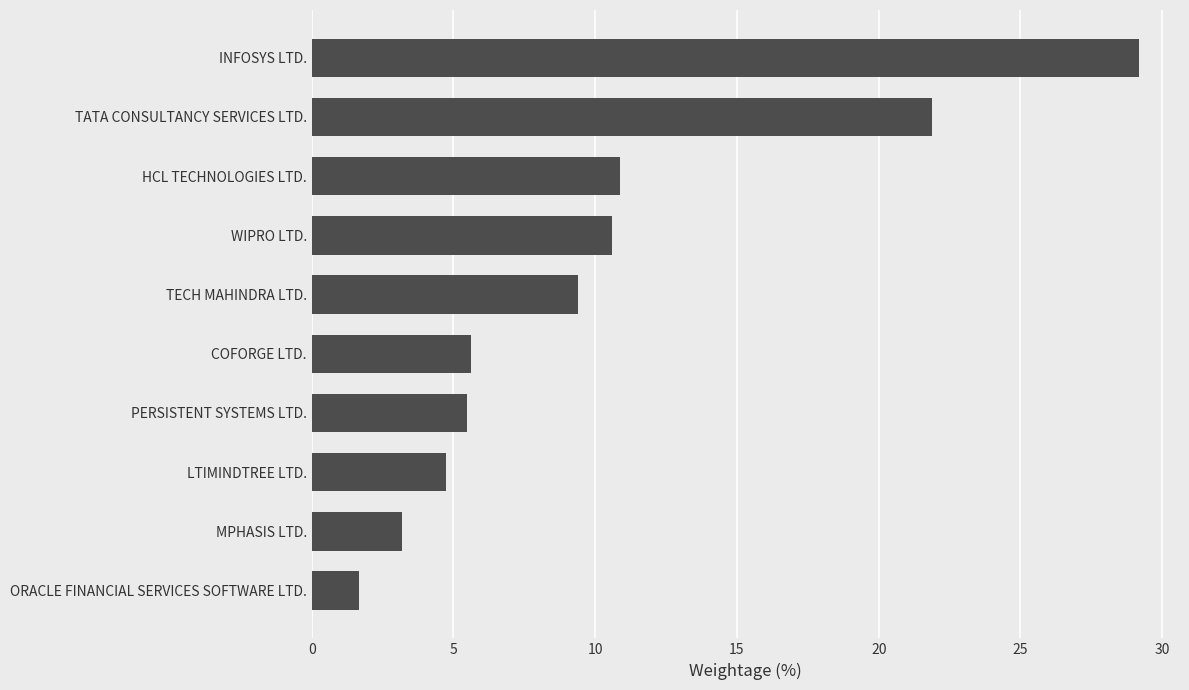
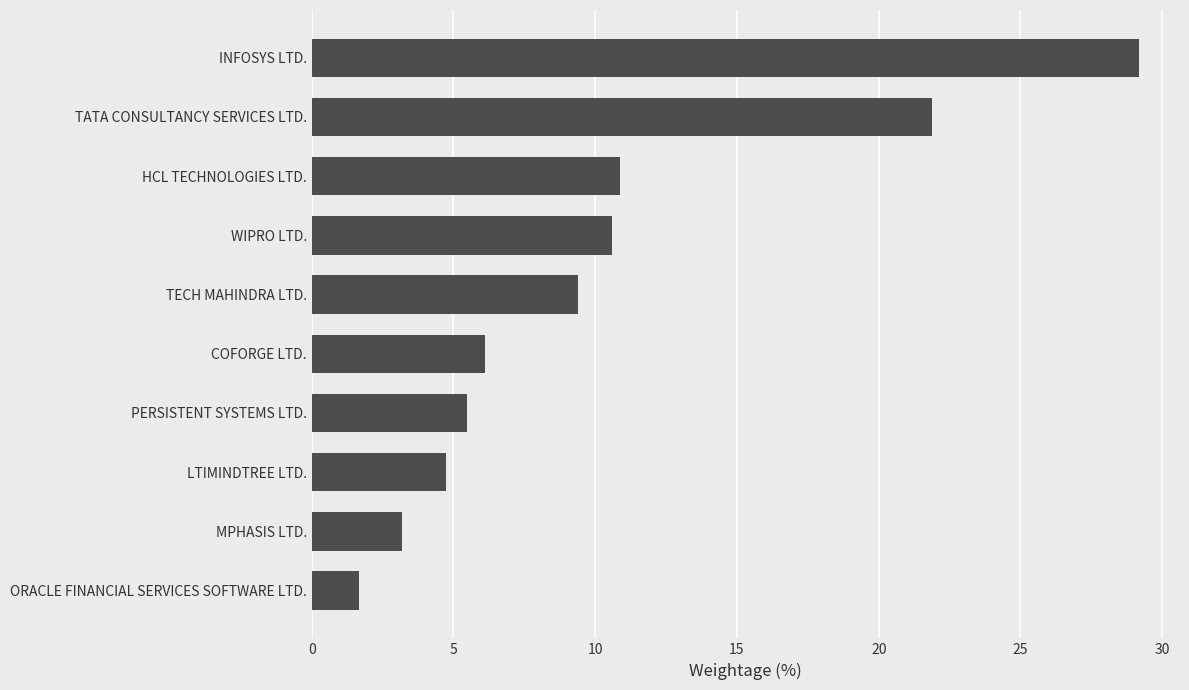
COFORGE LTD.: 5.6 -> 6.1
